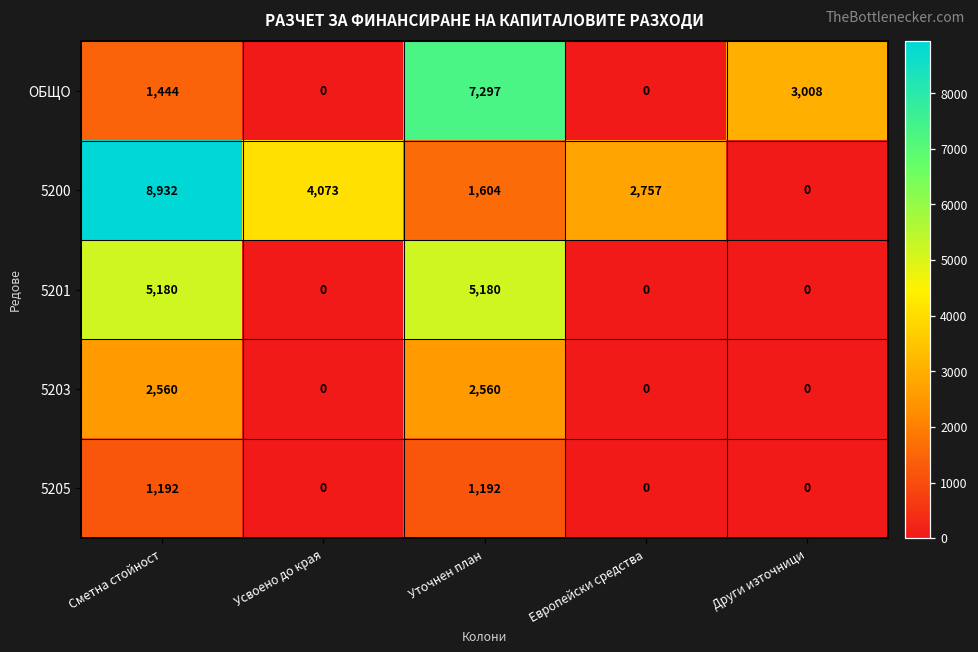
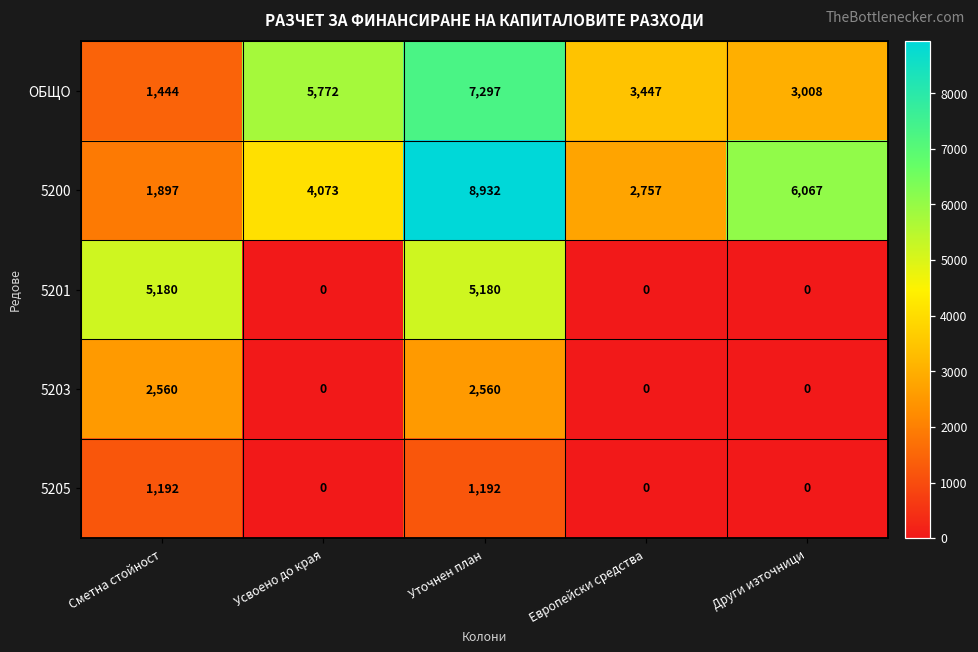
ОБЩО, Усвоено до края: 0 -> 5,772
ОБЩО, Европейски средства: 0 -> 3,447
5200, Сметна стойност: 8,932 -> 1,897
5200, Уточнен план: 1,604 -> 8,932
5200, Други източници: 0 -> 6,067
